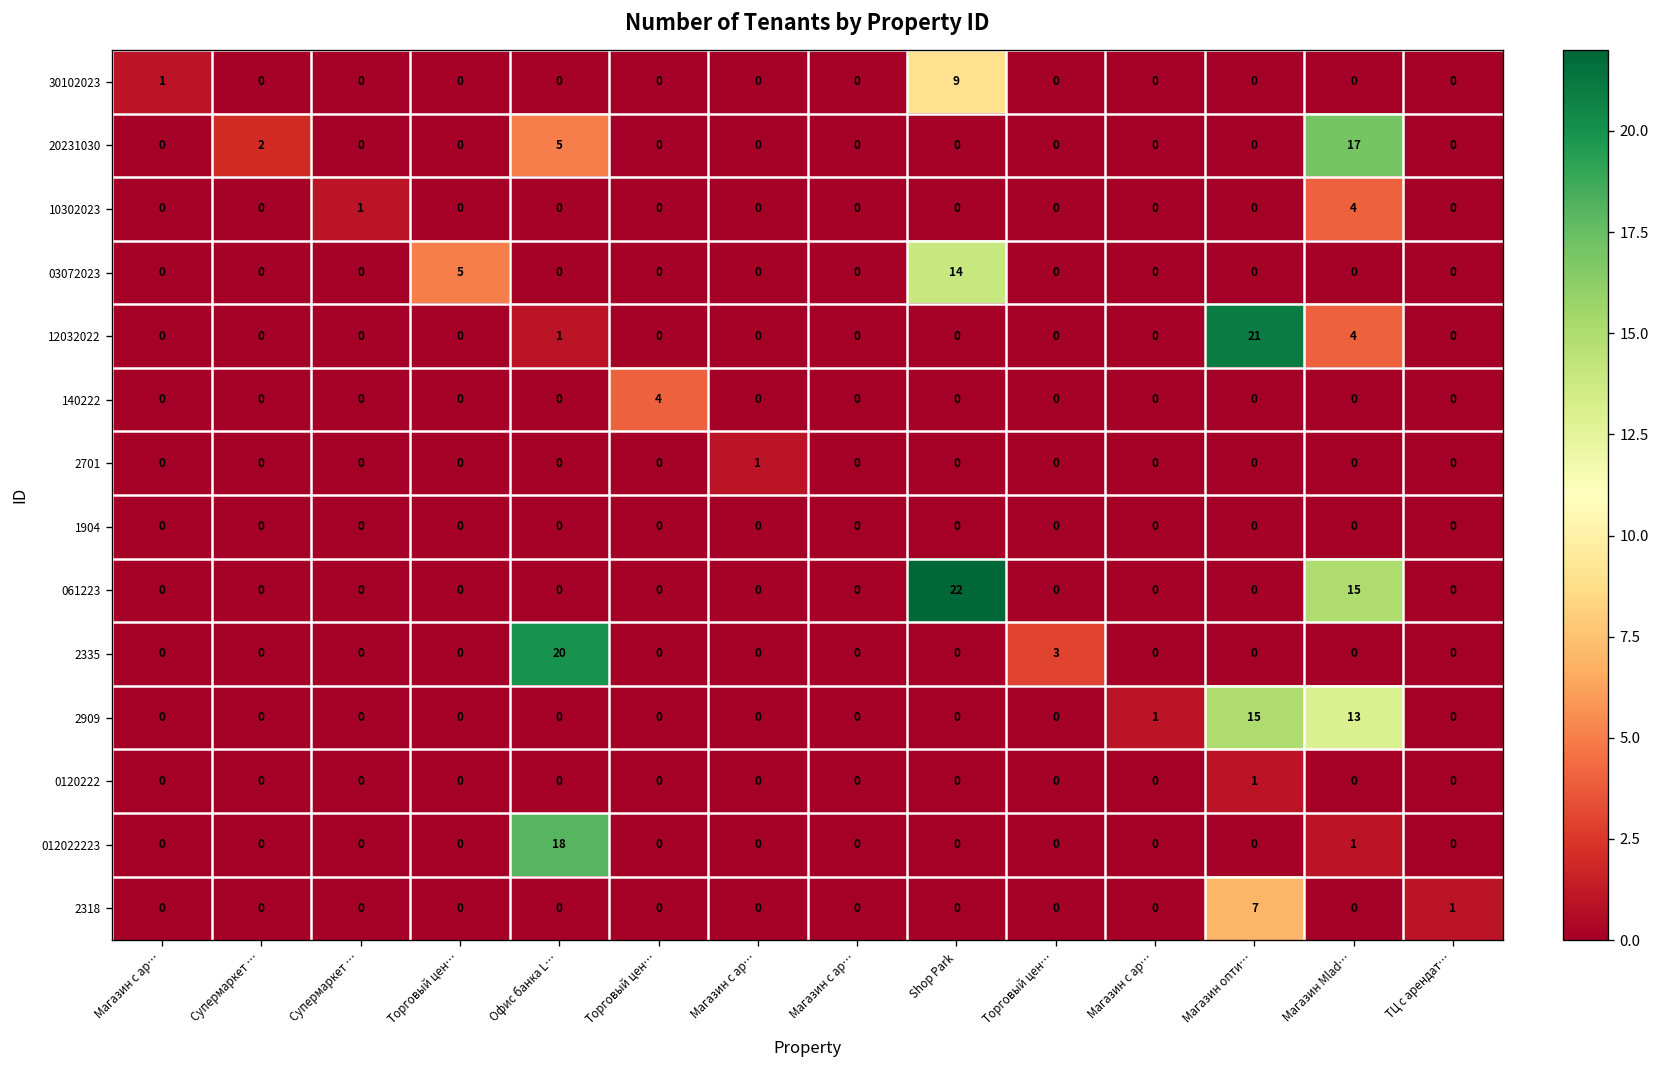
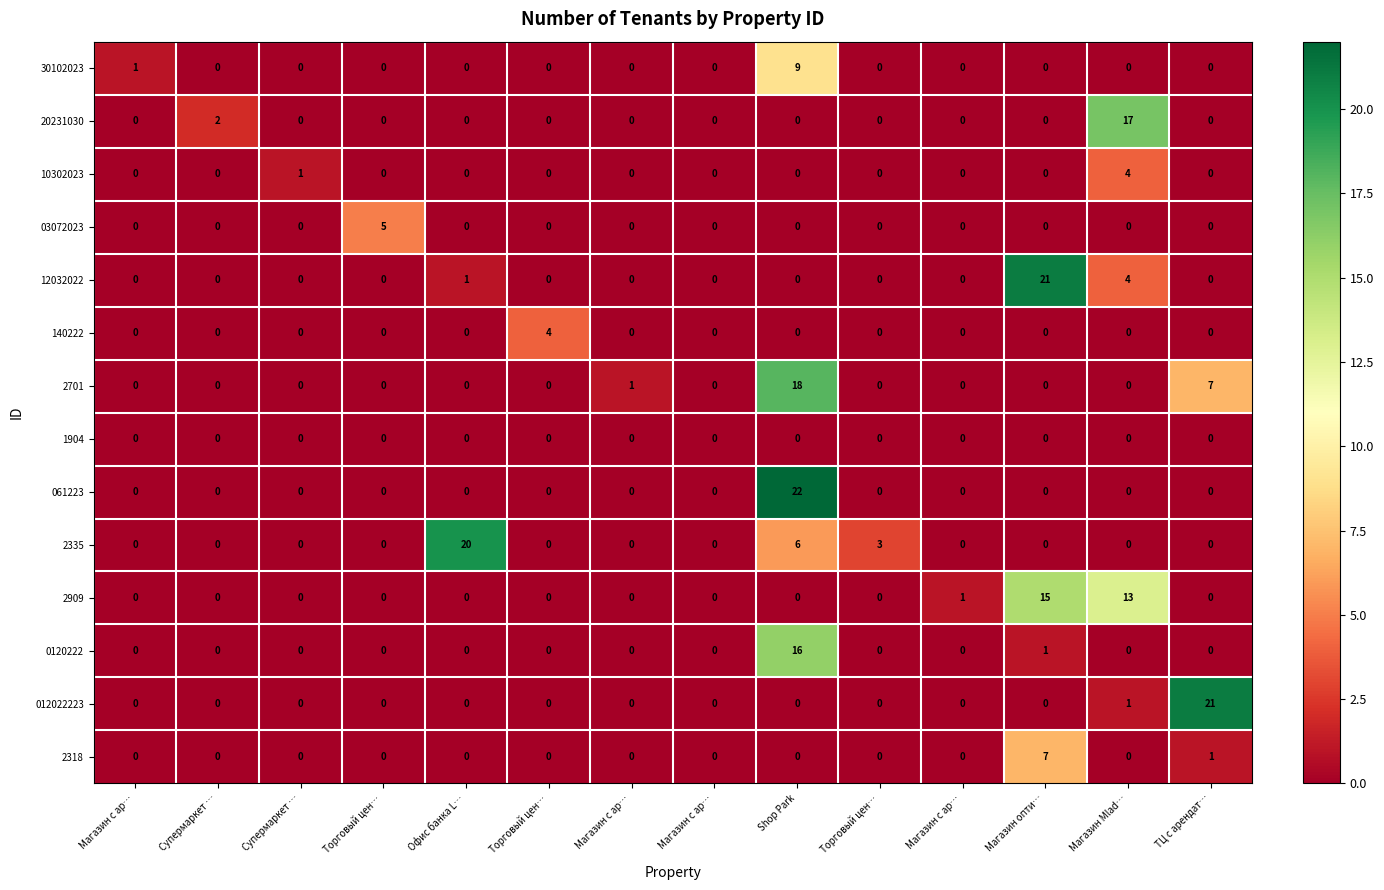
20231030, Офис банка L…: 5 -> 0
03072023, Shop Park: 14 -> 0
2701, Shop Park: 0 -> 18
2701, ТЦ с арендат…: 0 -> 7
061223, Магазин Mlad…: 15 -> 0
2335, Shop Park: 0 -> 6
0120222, Shop Park: 0 -> 16
012022223, Офис банка L…: 18 -> 0
012022223, ТЦ с арендат…: 0 -> 21
